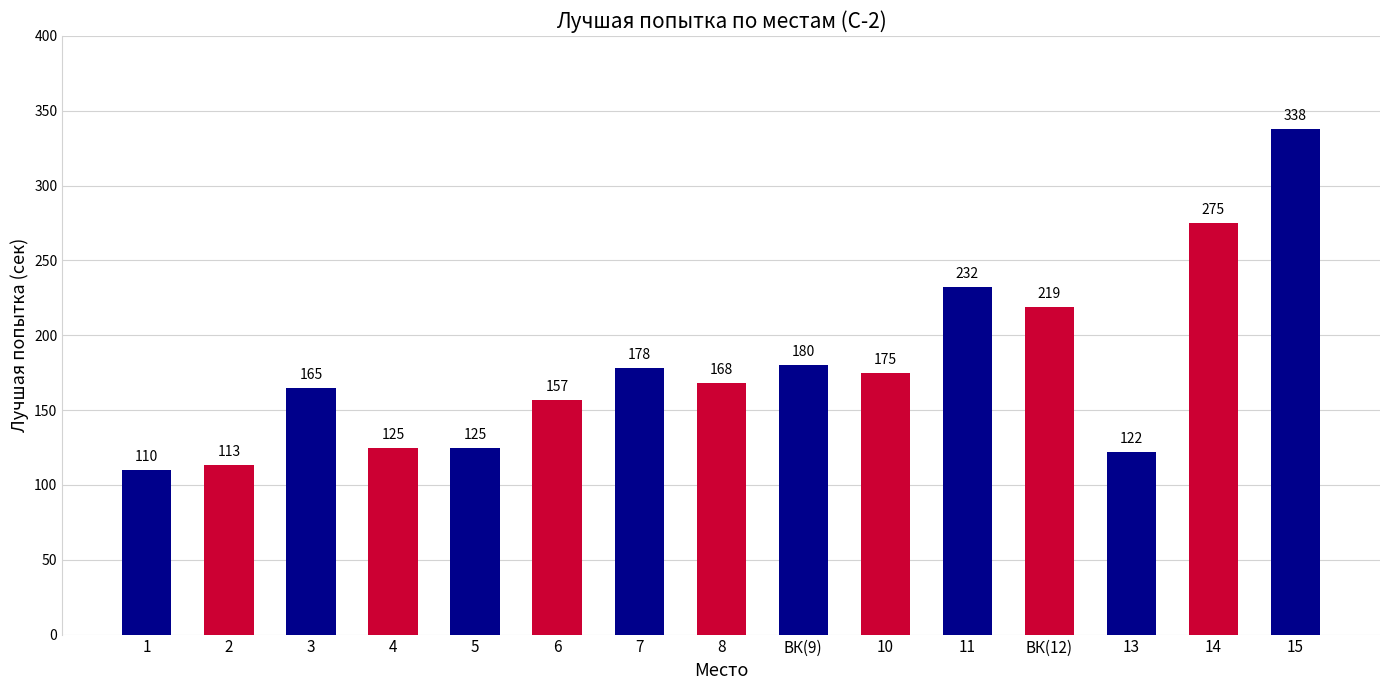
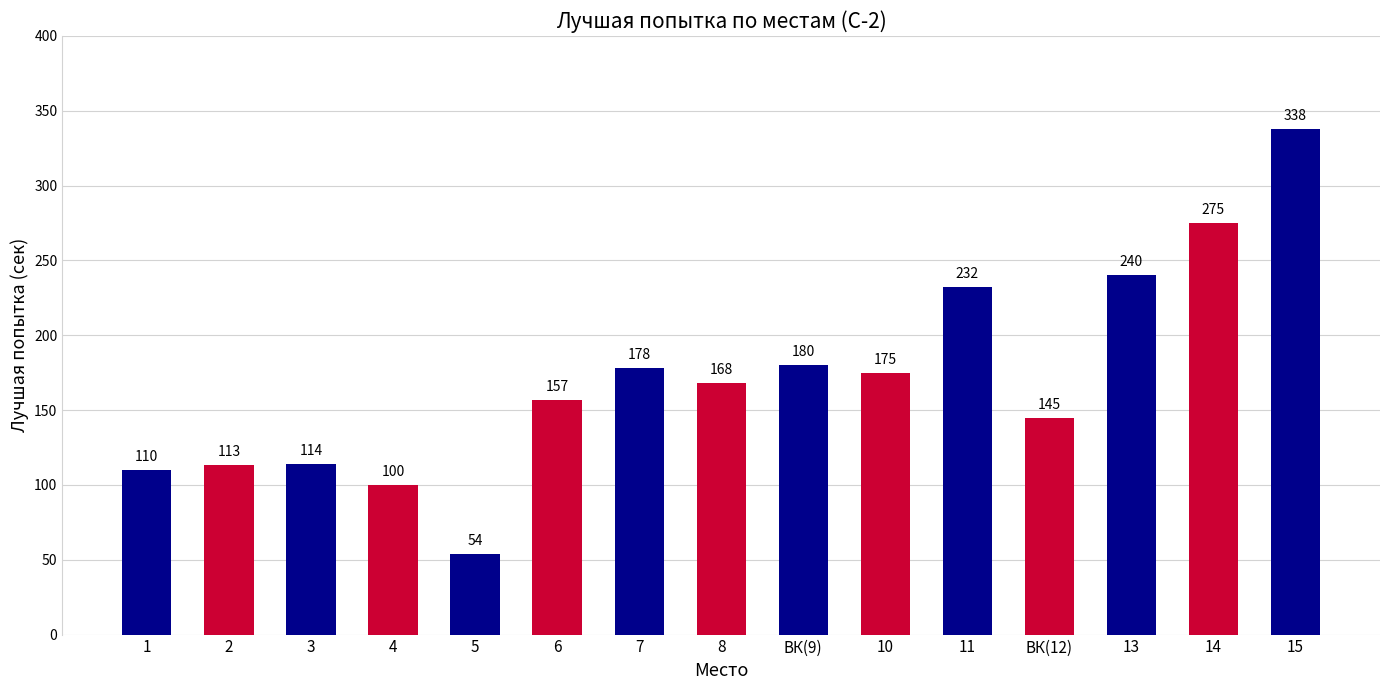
3: 165 -> 114
4: 125 -> 100
5: 125 -> 54
ВК(12): 219 -> 145
13: 122 -> 240
